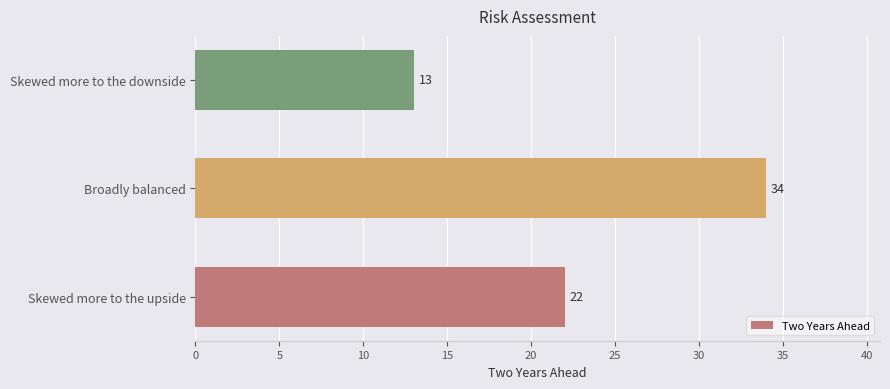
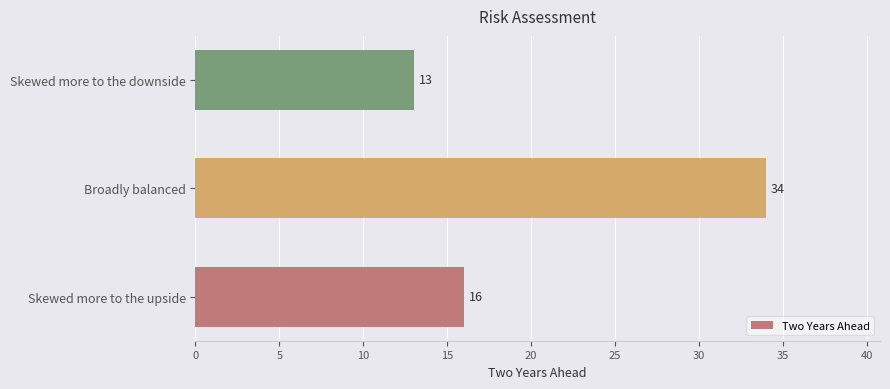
Skewed more to the upside: 22 -> 16
